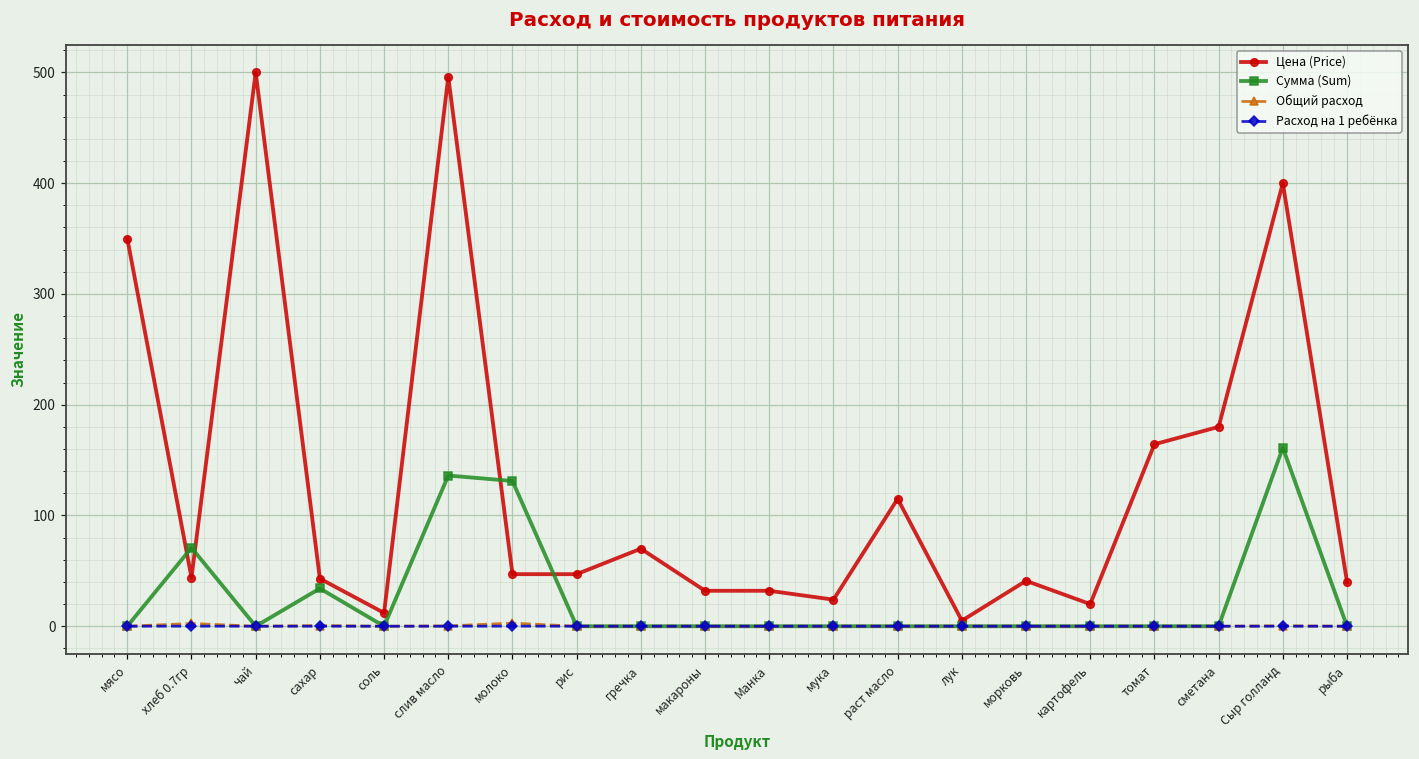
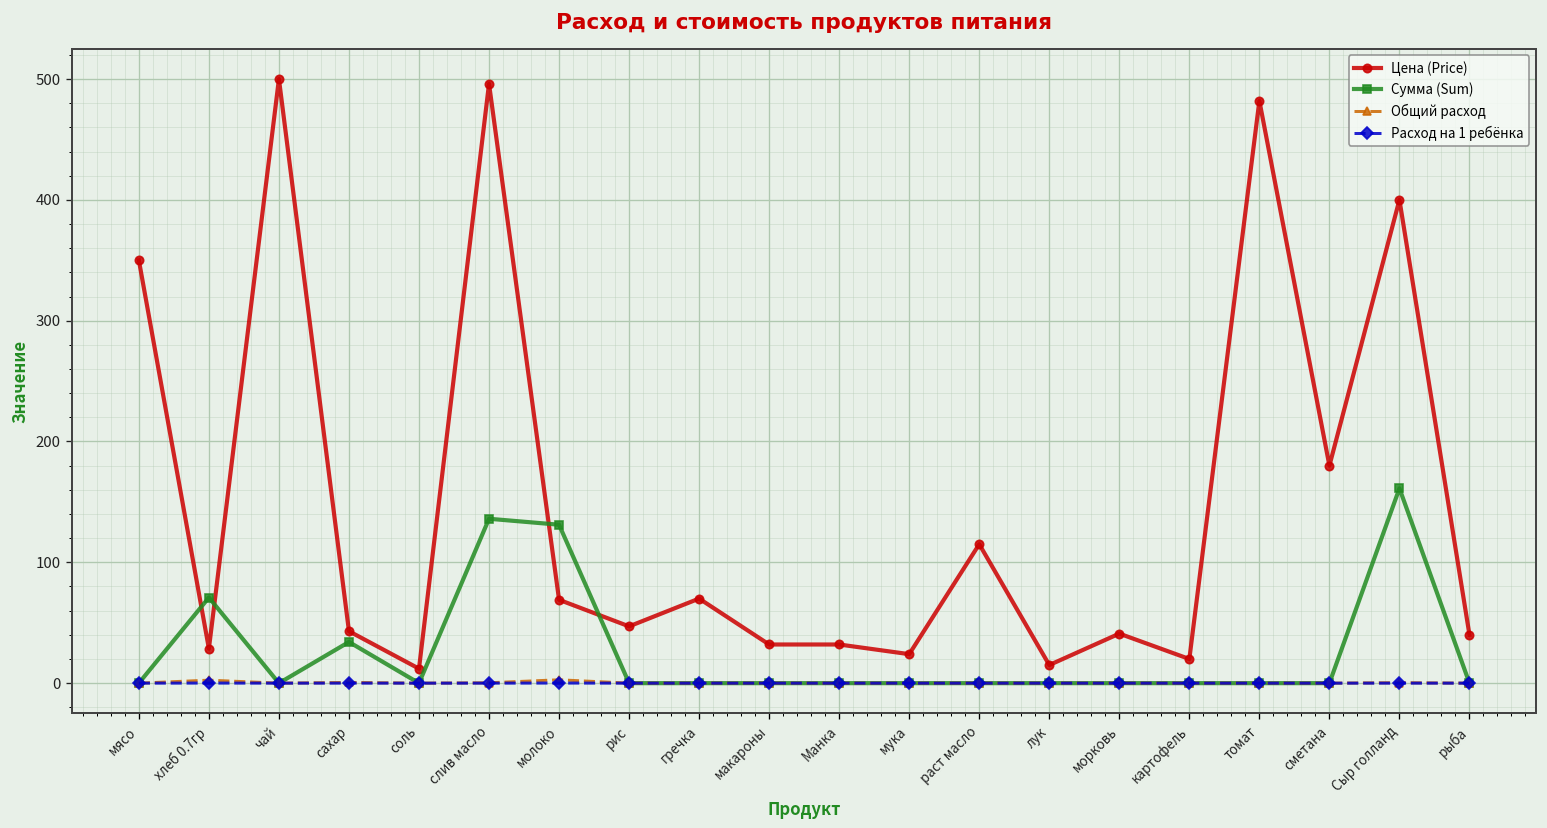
Цена (Price), хлеб 0.7гр: 44 -> 29
Цена (Price), молоко: 47 -> 69
Цена (Price), лук: 5 -> 15
Цена (Price), томат: 164 -> 482
